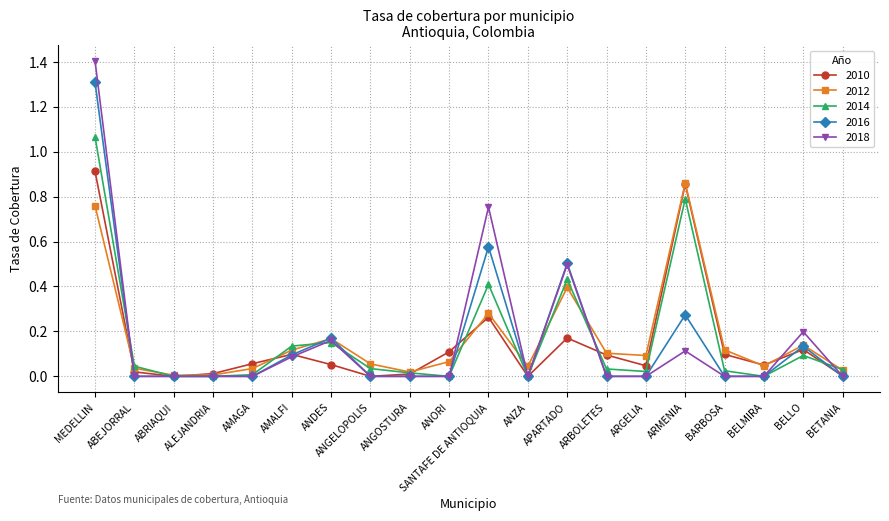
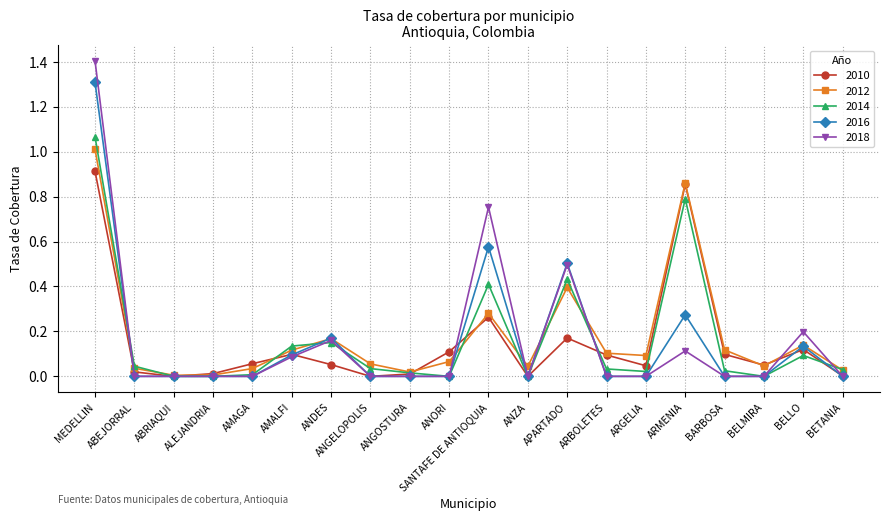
2012, MEDELLIN: 0.76 -> 1.01
